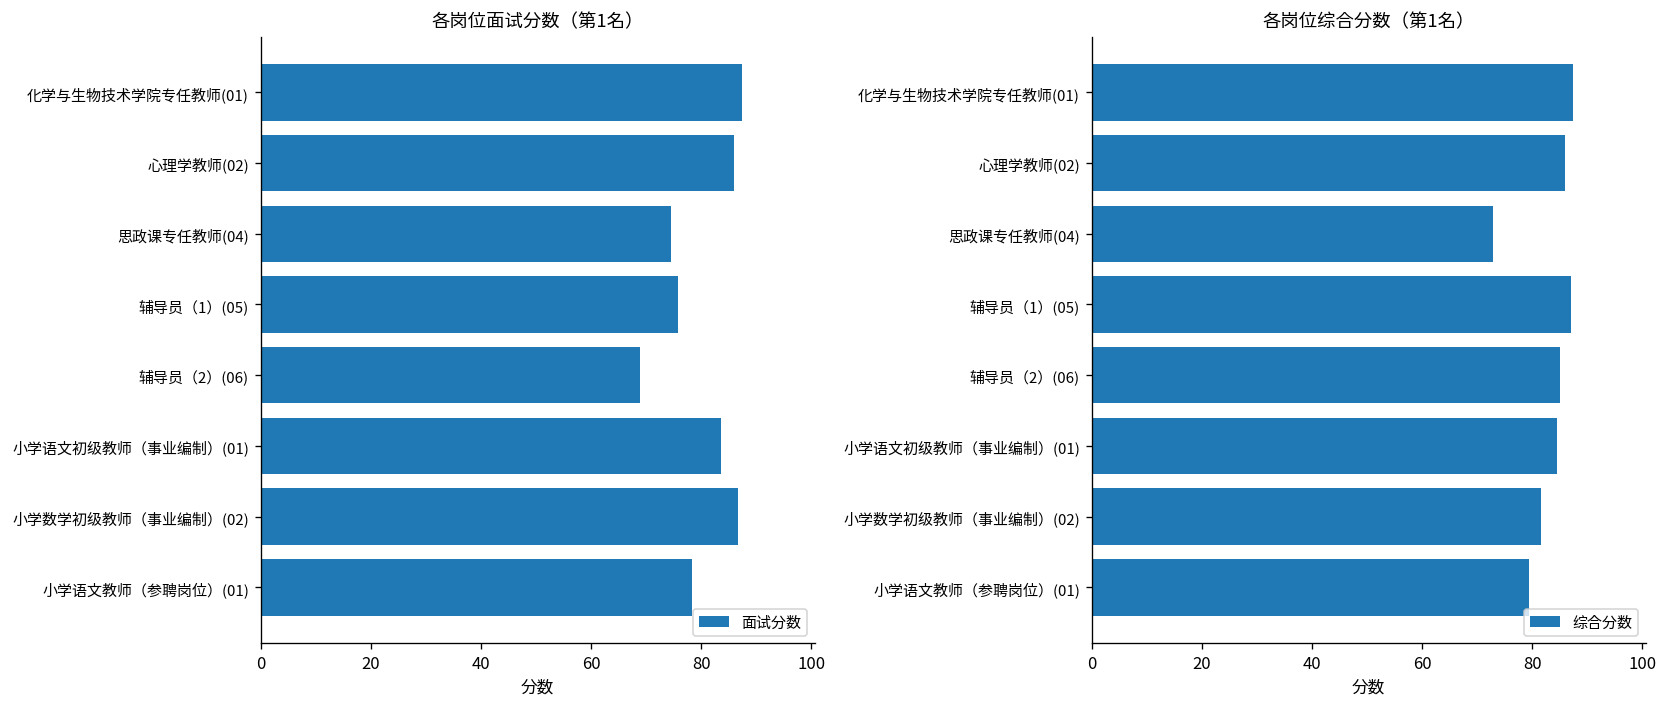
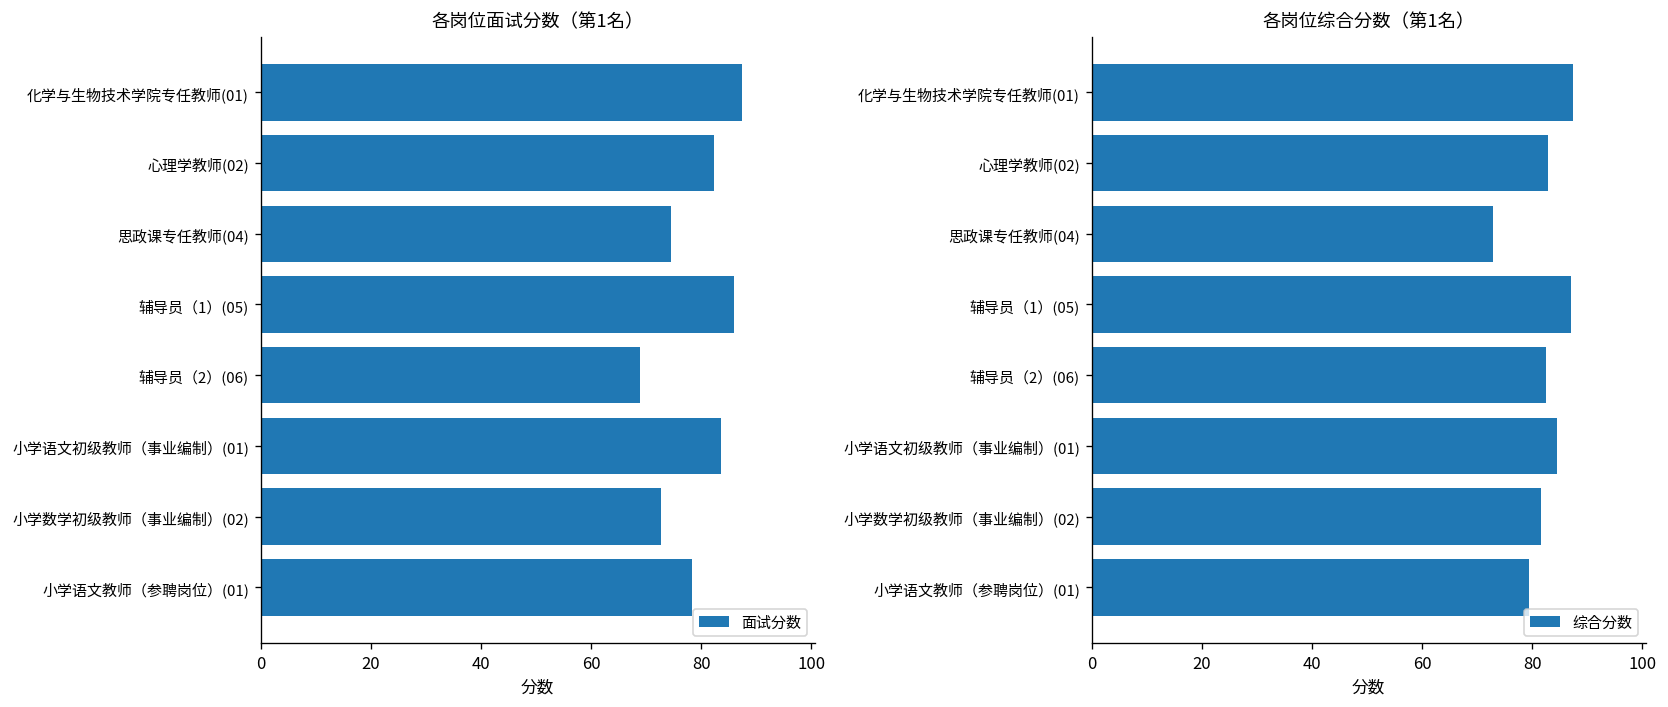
各岗位面试分数（第1名）, 心理学教师(02): 86 -> 82
各岗位面试分数（第1名）, 辅导员（1）(05): 76 -> 86
各岗位面试分数（第1名）, 小学数学初级教师（事业编制）(02): 87 -> 73
各岗位综合分数（第1名）, 心理学教师(02): 86 -> 83
各岗位综合分数（第1名）, 辅导员（2）(06): 85 -> 83
